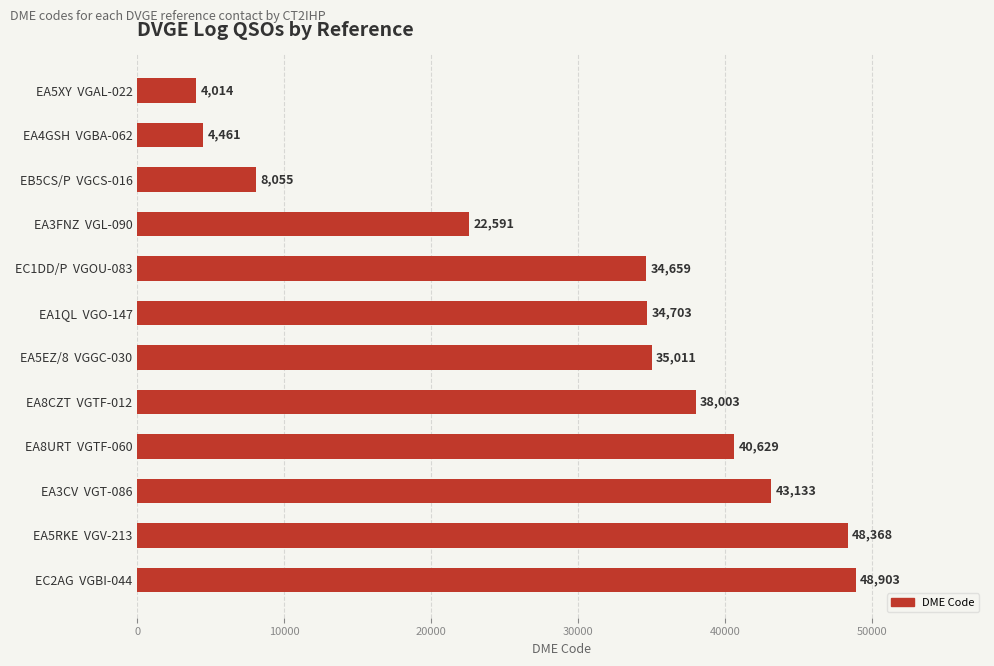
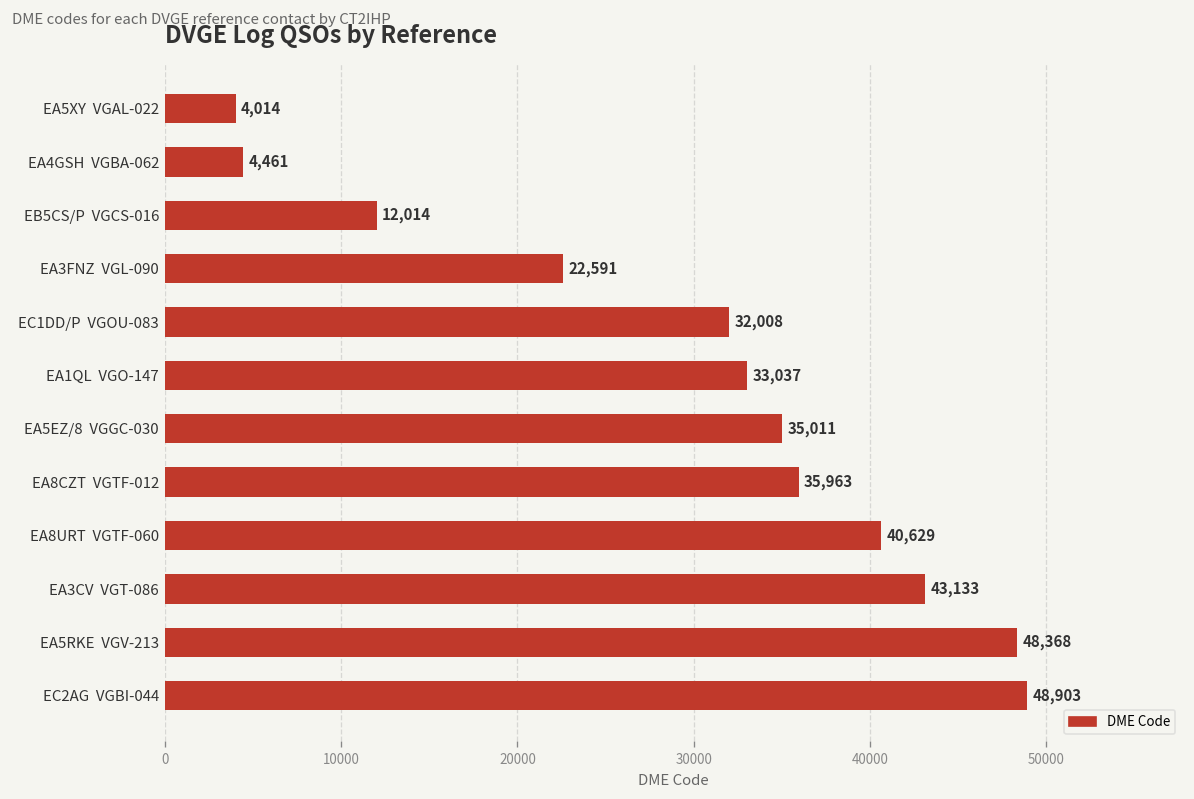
EB5CS/P VGCS-016: 8,055 -> 12,014
EC1DD/P VGOU-083: 34,659 -> 32,008
EA1QL VGO-147: 34,703 -> 33,037
EA8CZT VGTF-012: 38,003 -> 35,963
